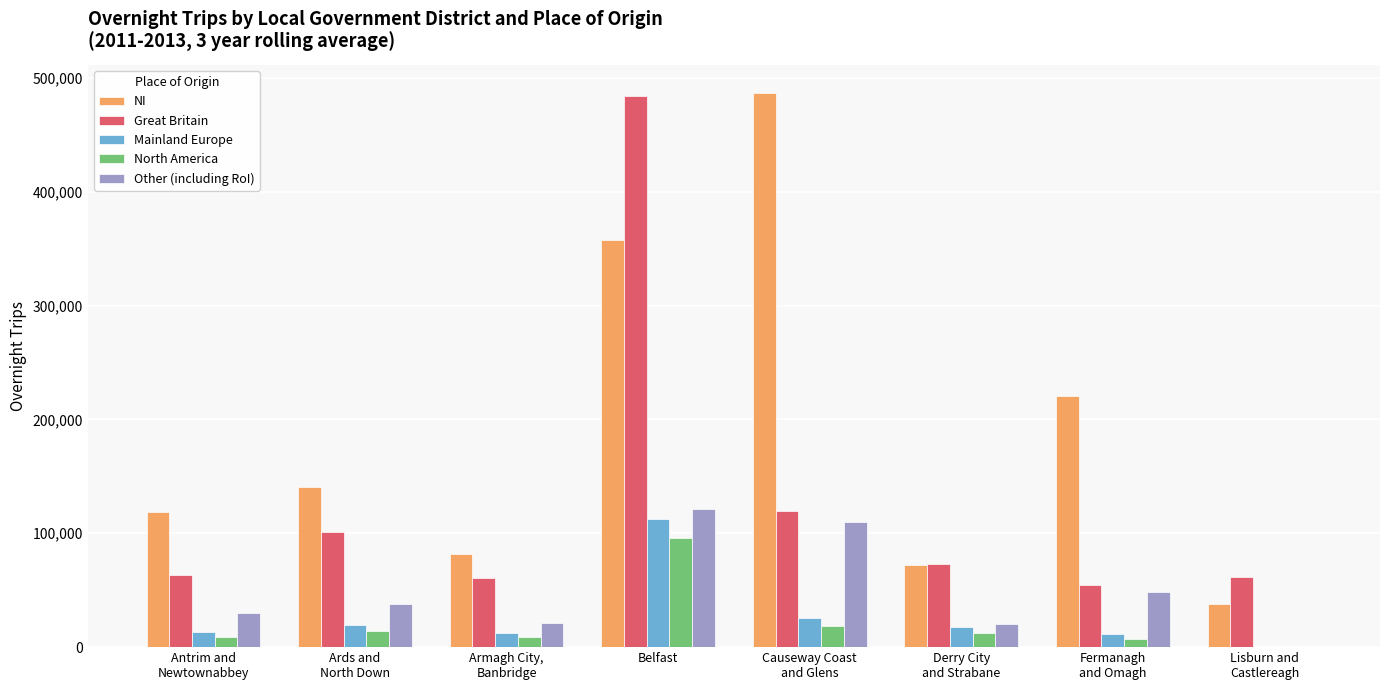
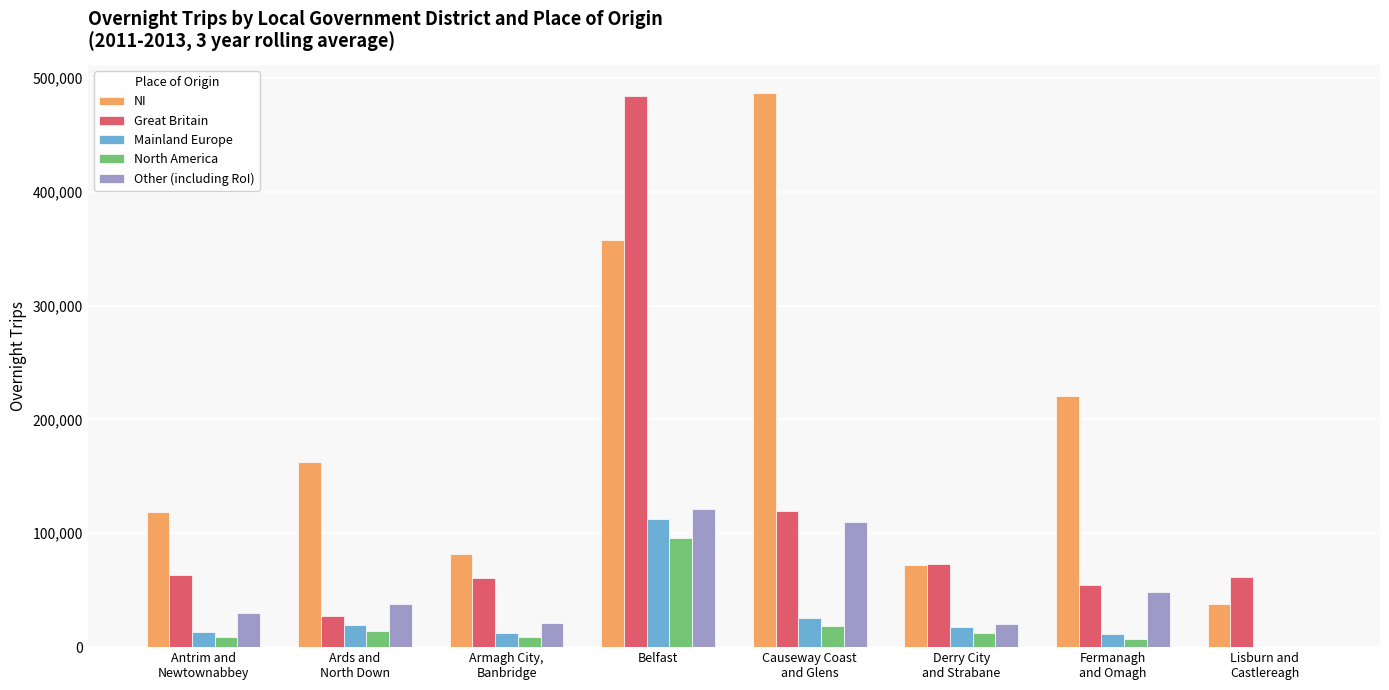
NI, Ards and North Down: 141,000 -> 162,000
Great Britain, Ards and North Down: 102,000 -> 27,000
